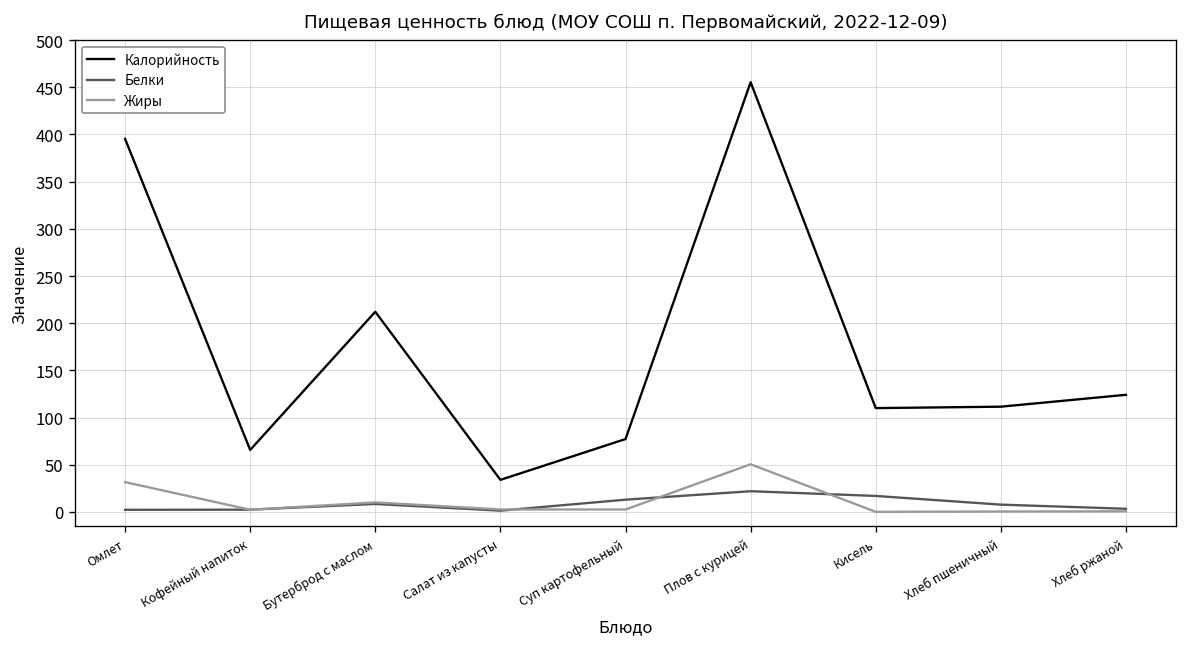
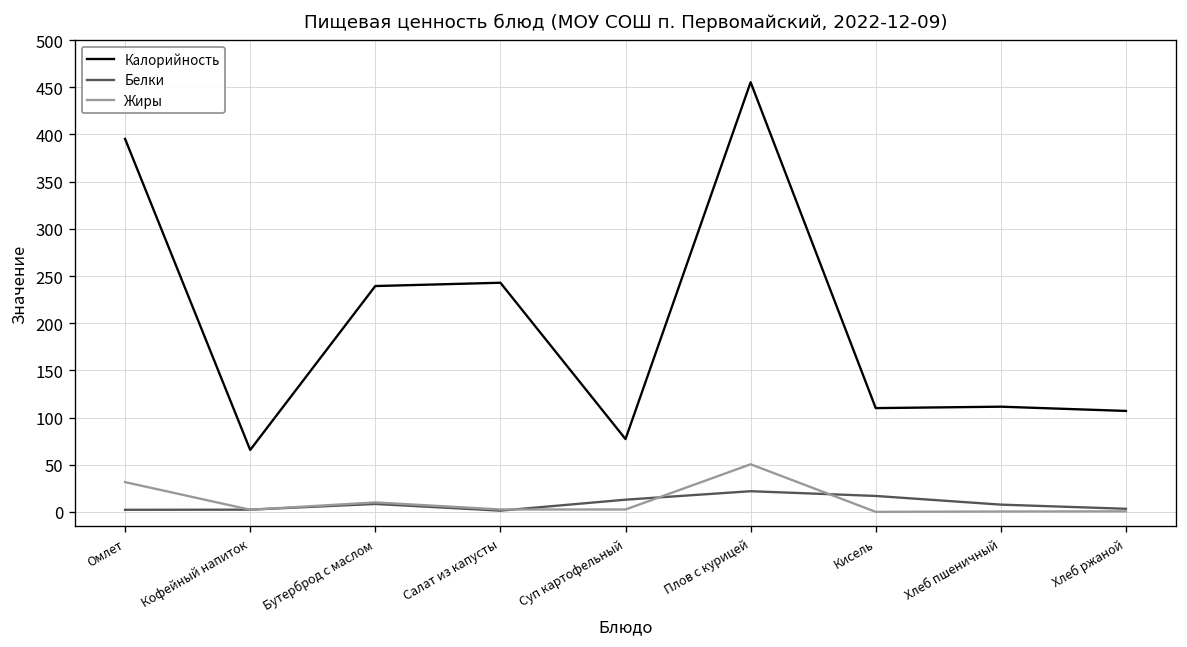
Калорийность, Бутерброд с маслом: 210 -> 240
Калорийность, Салат из капусты: 30 -> 240
Калорийность, Хлеб ржаной: 120 -> 110
